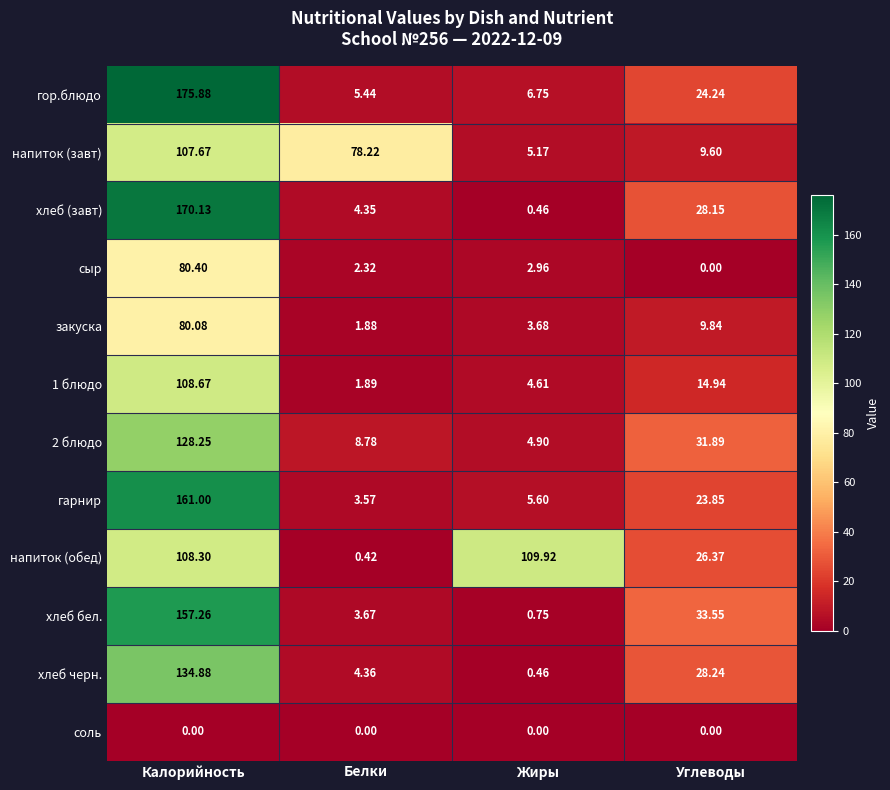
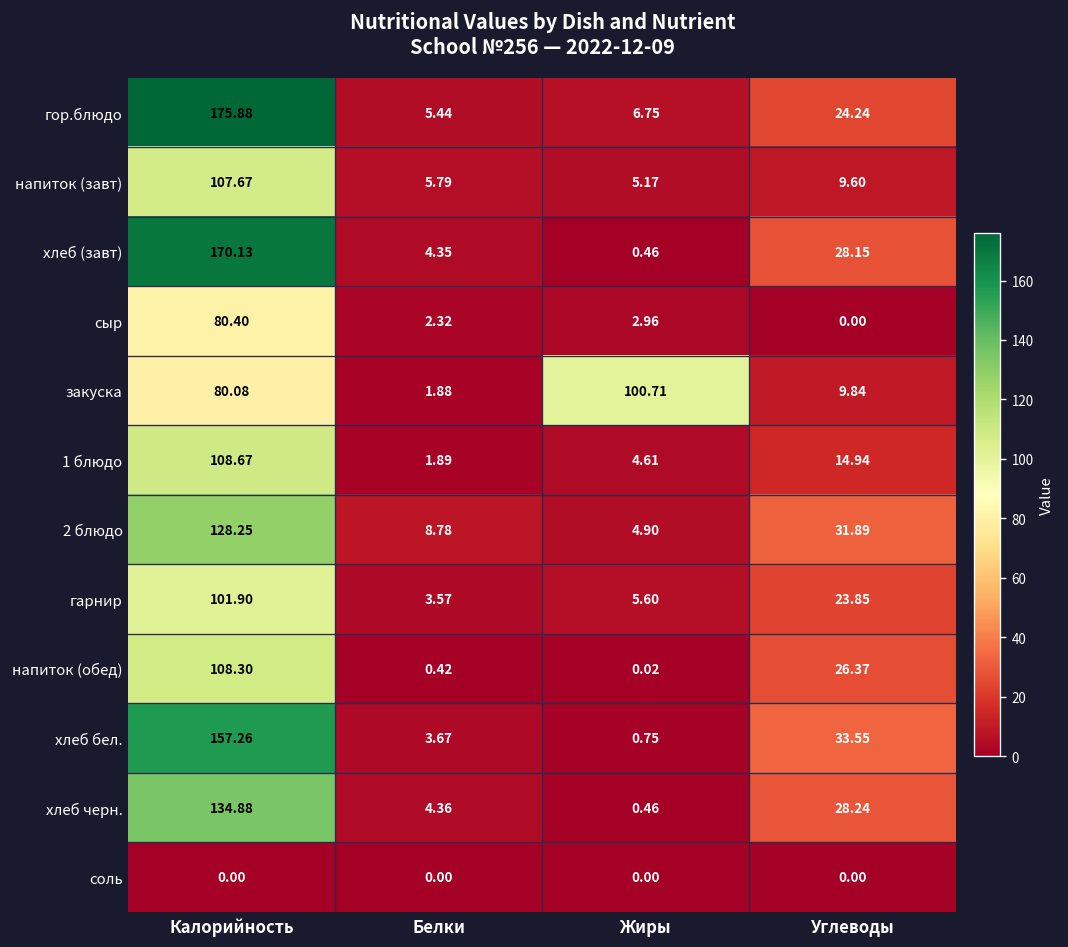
напиток (завт), Белки: 78.22 -> 5.79
закуска, Жиры: 3.68 -> 100.71
гарнир, Калорийность: 161.00 -> 101.90
напиток (обед), Жиры: 109.92 -> 0.02
